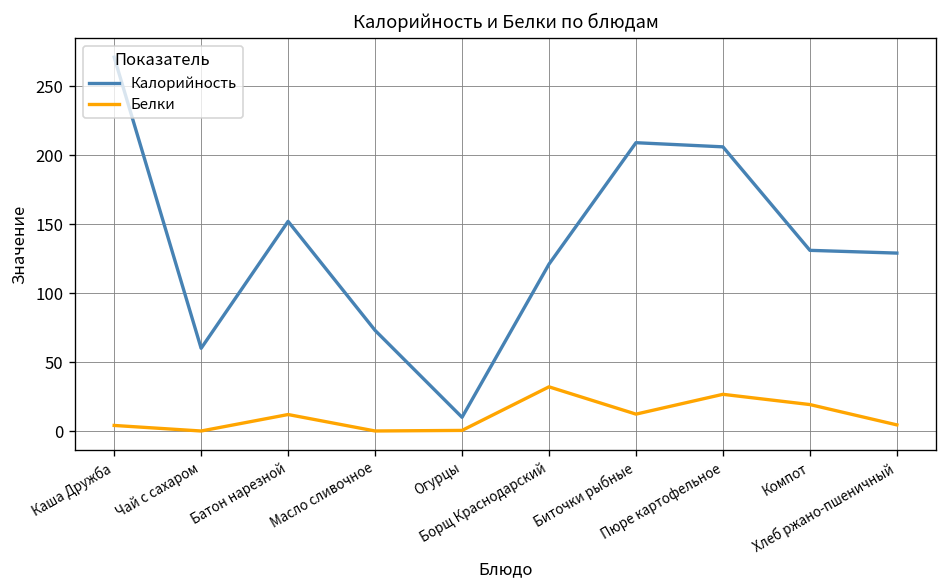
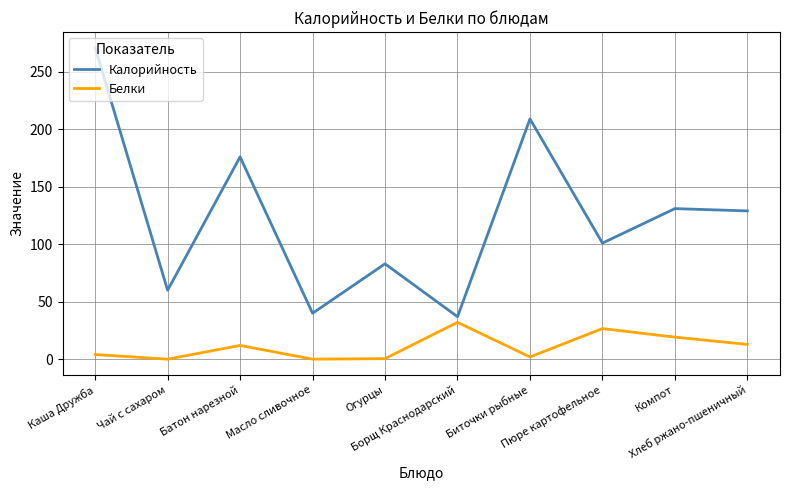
Калорийность, Батон нарезной: 152 -> 176
Калорийность, Масло сливочное: 73 -> 40
Калорийность, Огурцы: 10 -> 83
Калорийность, Борщ Краснодарский: 121 -> 37
Белки, Биточки рыбные: 12 -> 2
Калорийность, Пюре картофельное: 206 -> 101
Белки, Хлеб ржано-пшеничный: 5 -> 13
